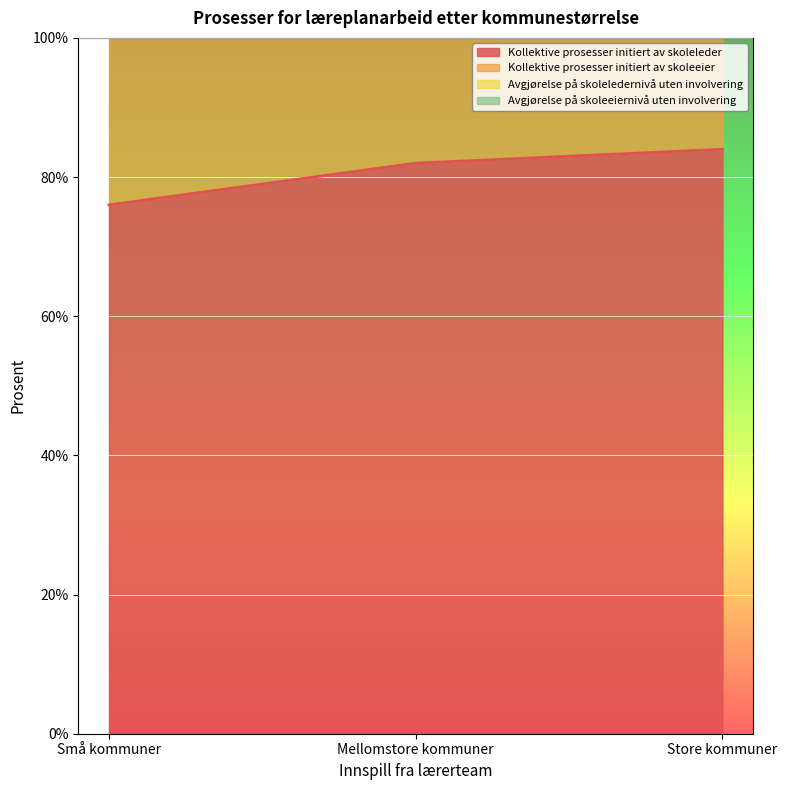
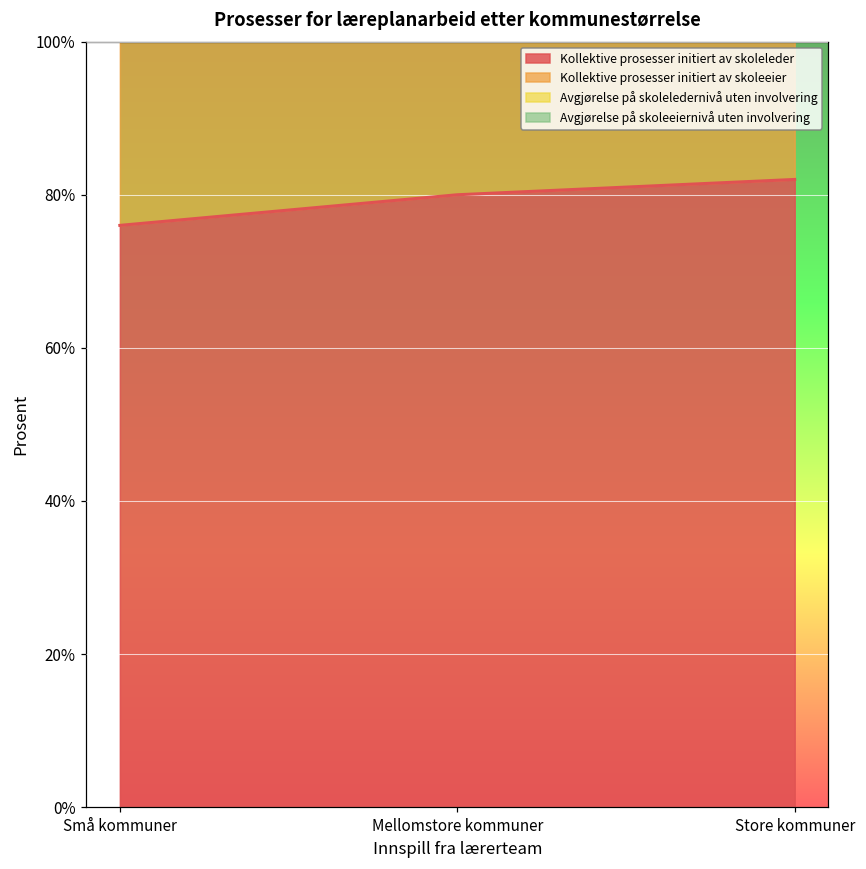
Kollektive prosesser initiert av skoleleder, Mellomstore kommuner: 82% -> 80%
Kollektive prosesser initiert av skoleleder, Store kommuner: 84% -> 82%
